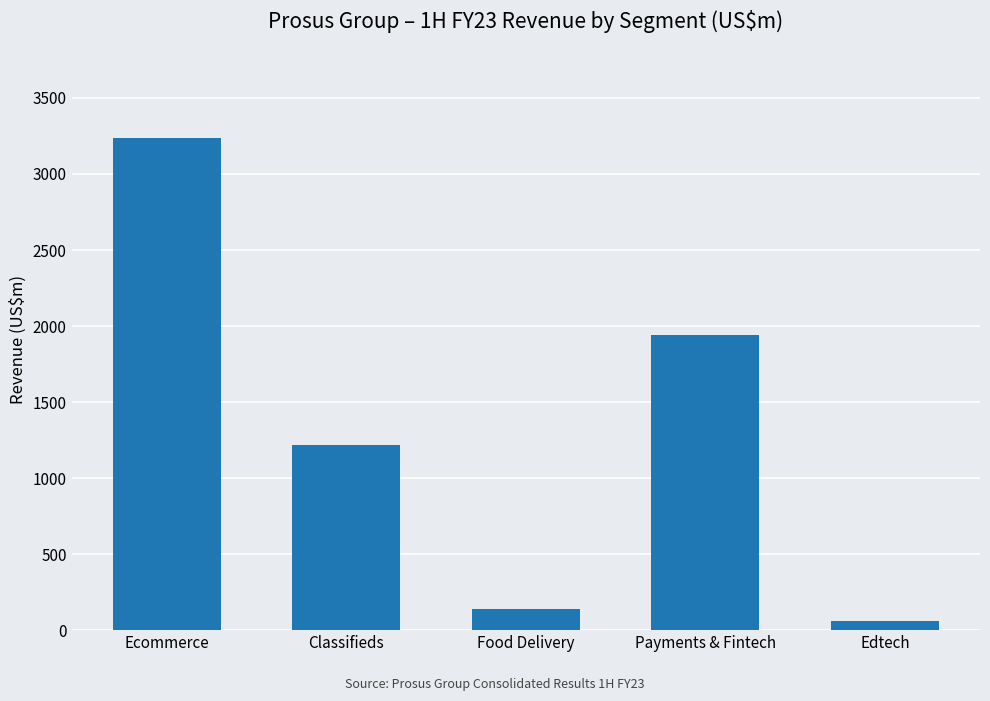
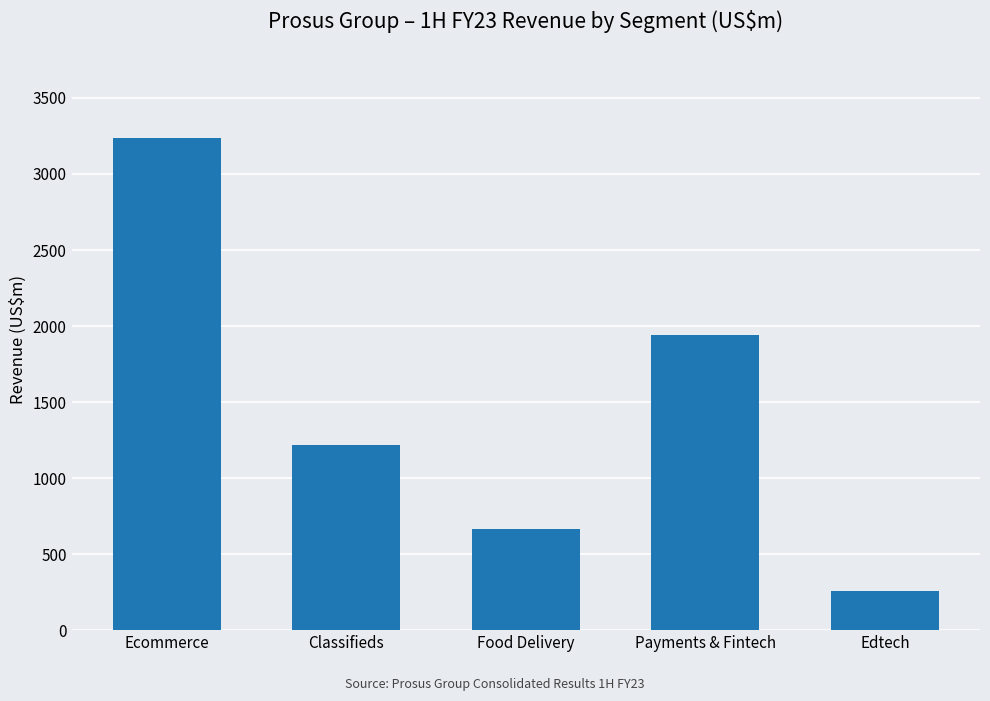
Food Delivery: 140 -> 660
Edtech: 60 -> 260
